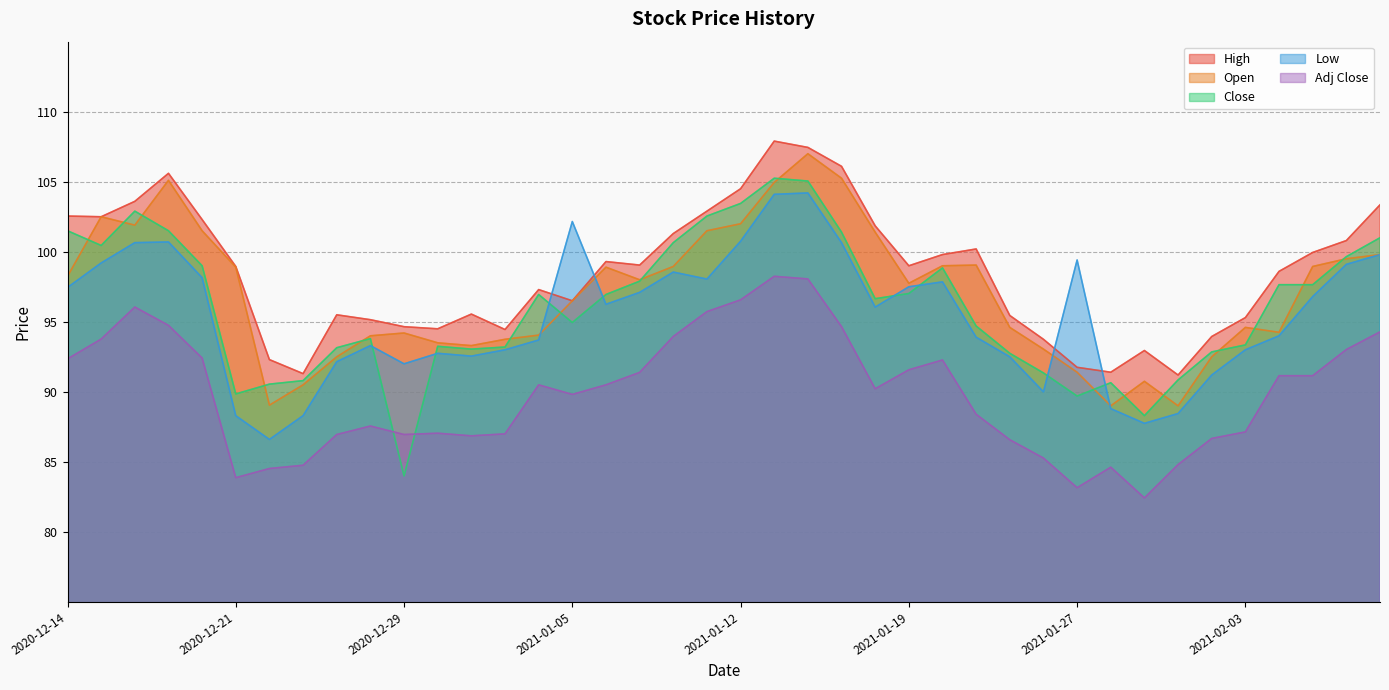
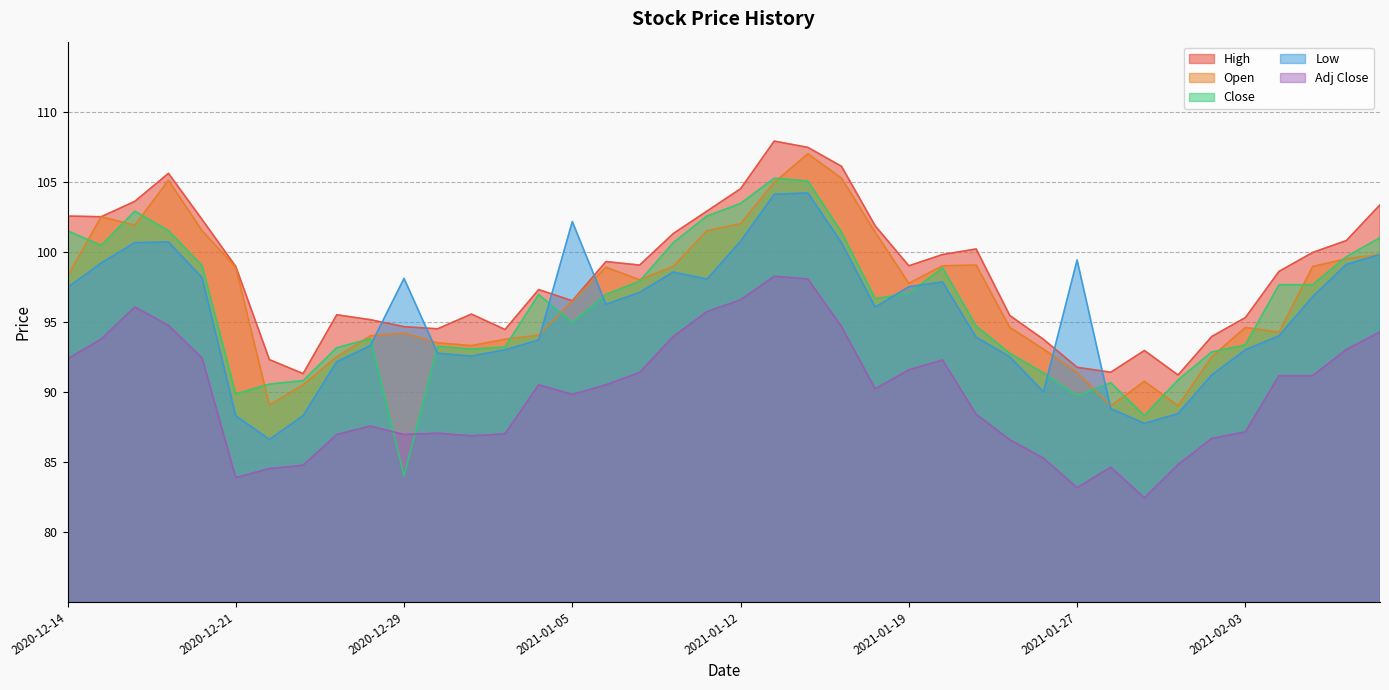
Low, 2020-12-29: 92.0 -> 98.1
